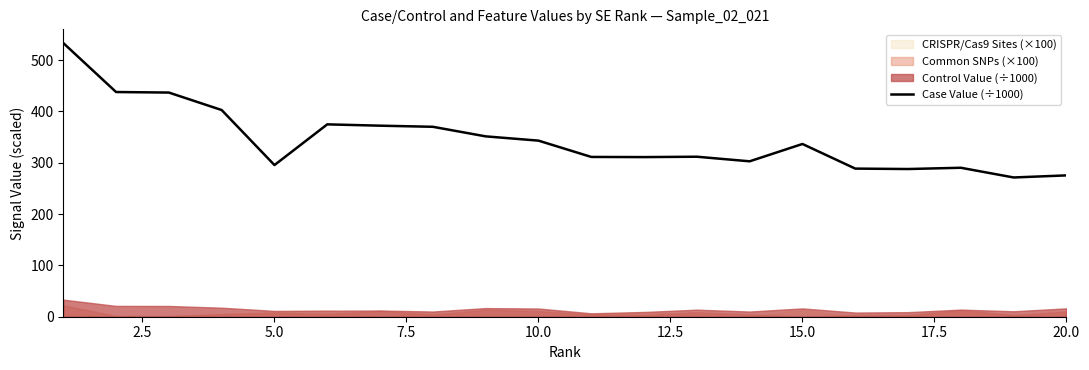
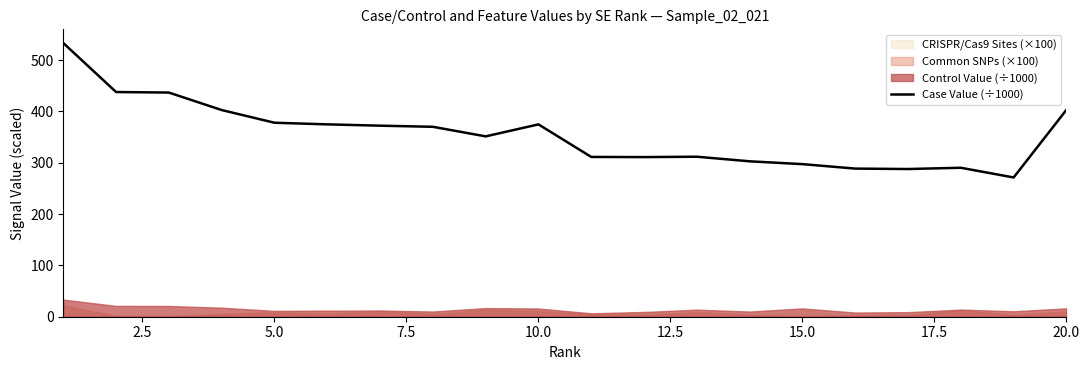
Case Value (÷1000), 5.0: 300 -> 380
Case Value (÷1000), 10.0: 340 -> 370
Case Value (÷1000), 15.0: 340 -> 300
Case Value (÷1000), 20.0: 280 -> 400
